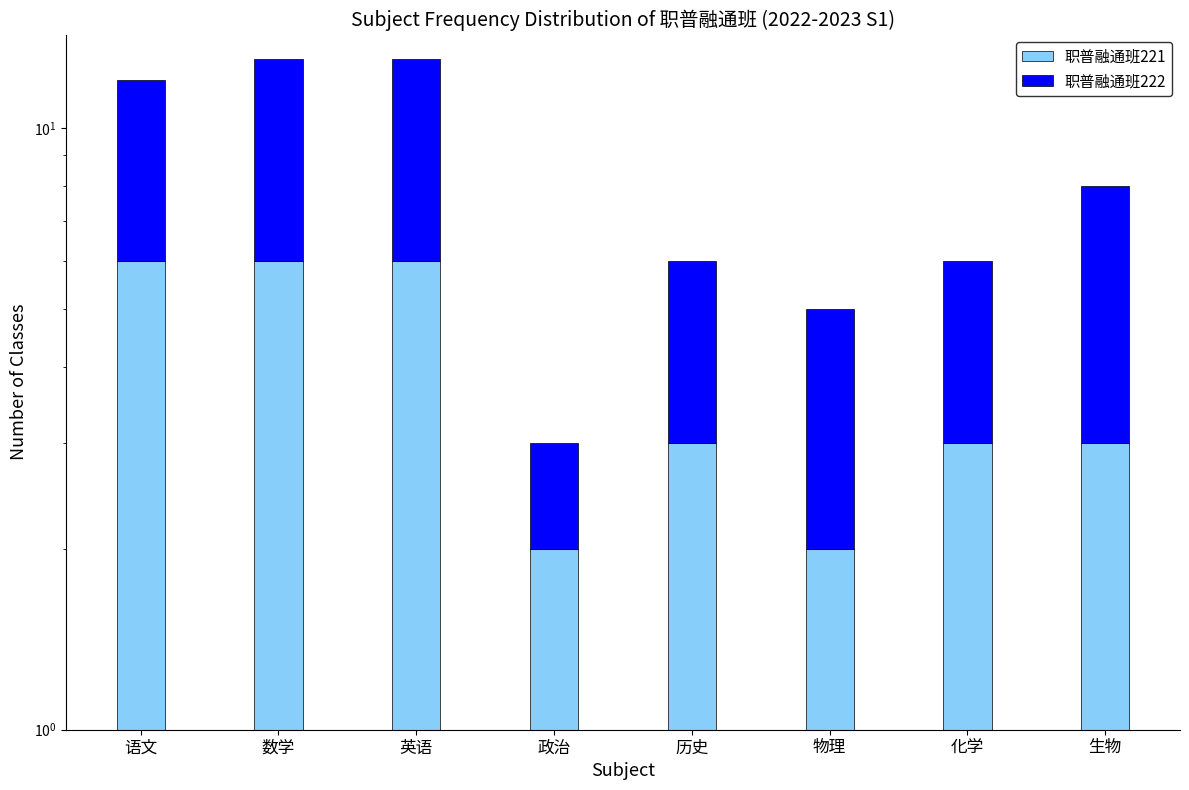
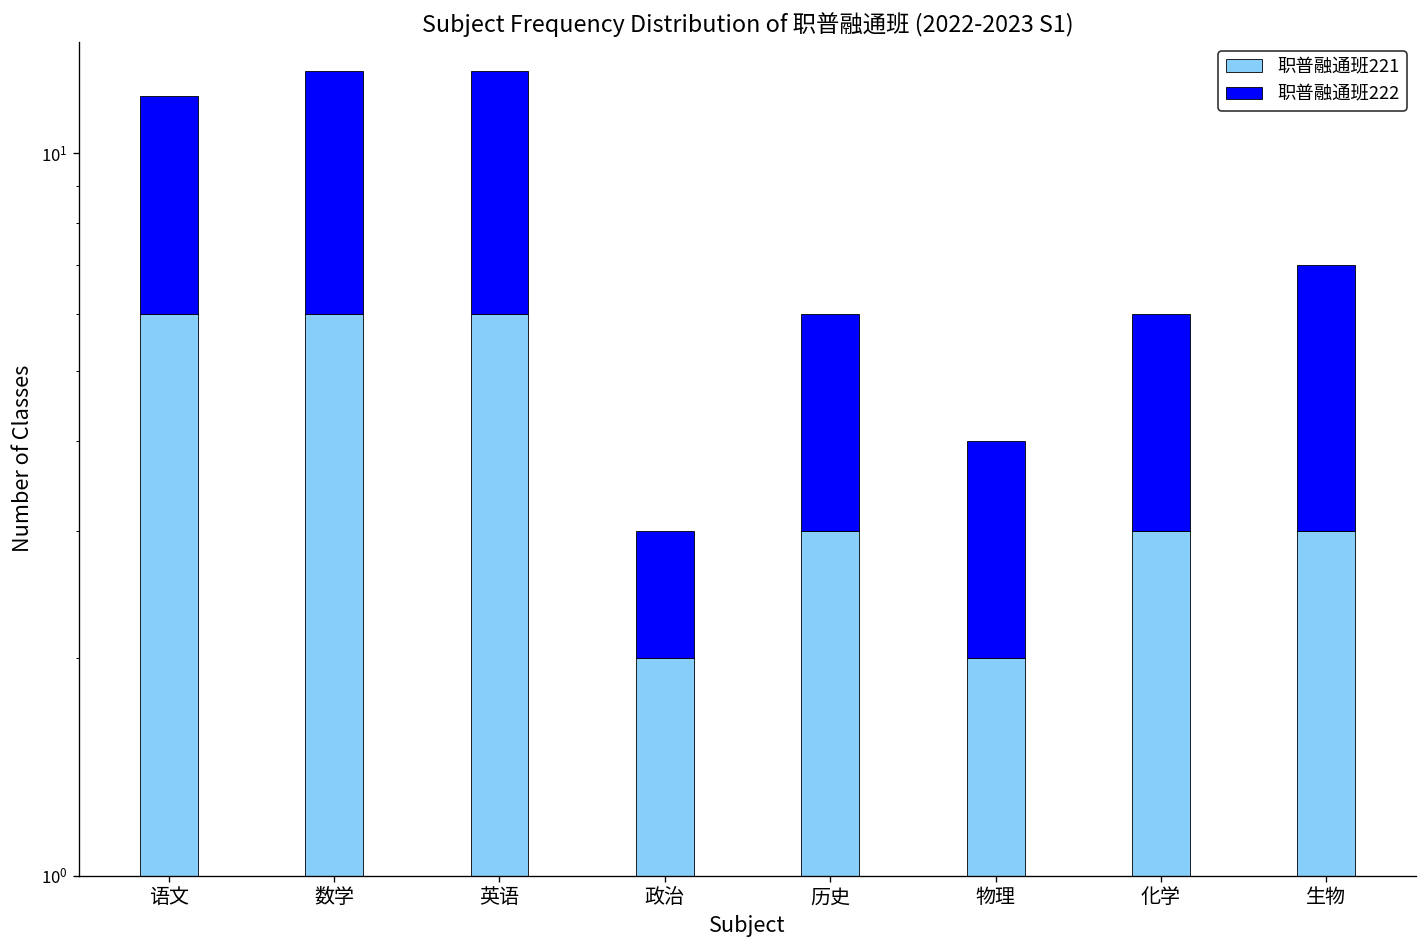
职普融通班222, 物理: 3 -> 2
职普融通班222, 生物: 5 -> 4
